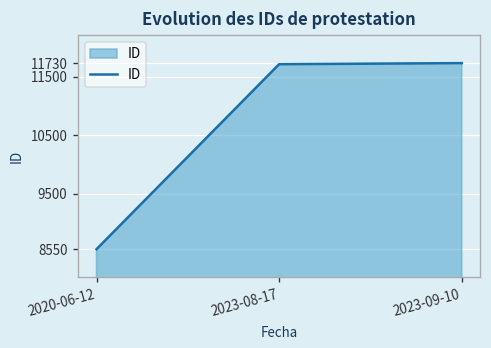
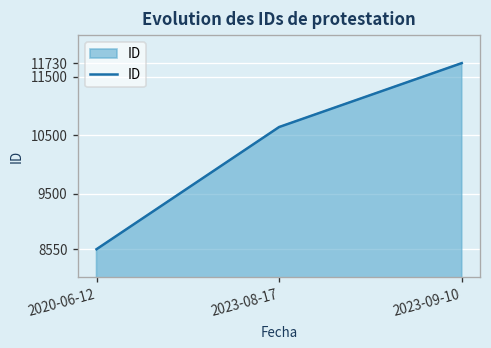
2023-08-17: 11700 -> 10600
